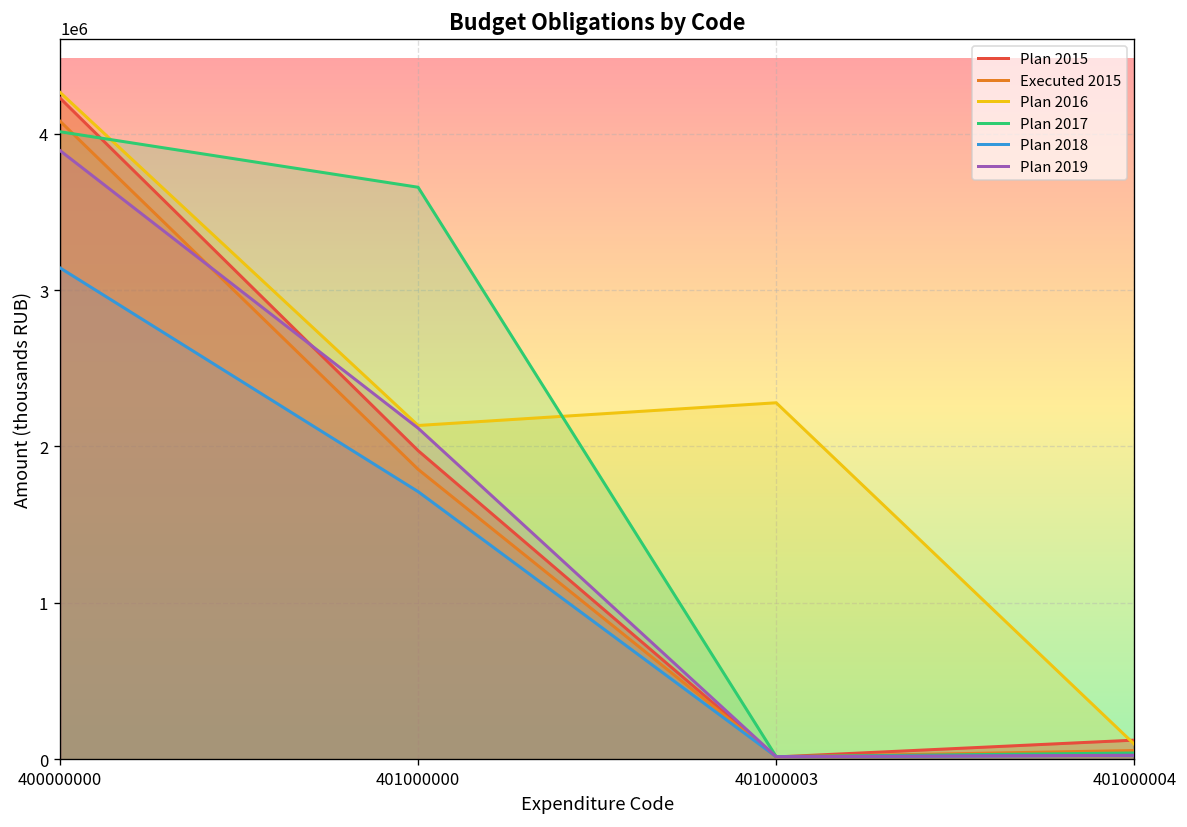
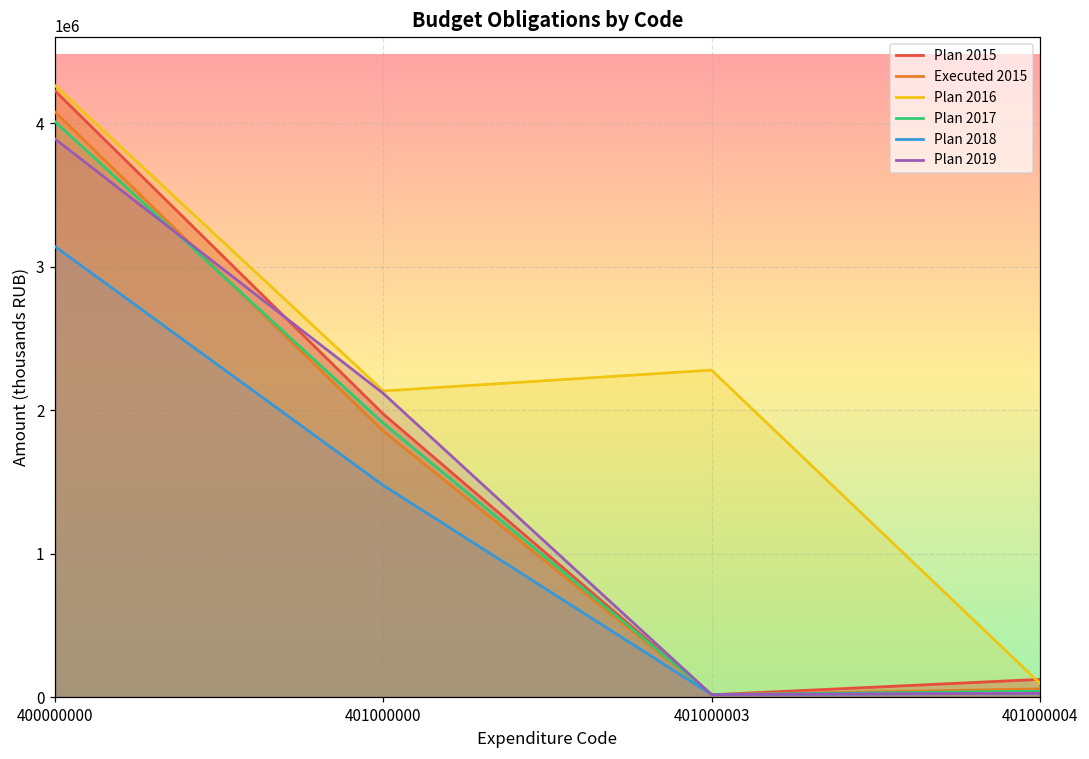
Plan 2017, 401000000: 3660000 -> 1910000
Plan 2018, 401000000: 1710000 -> 1480000
